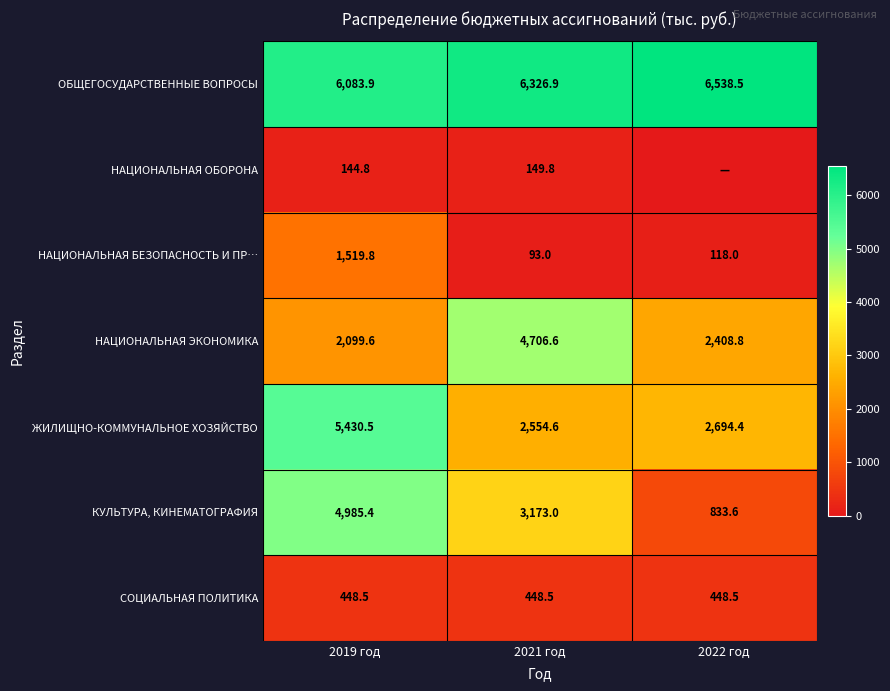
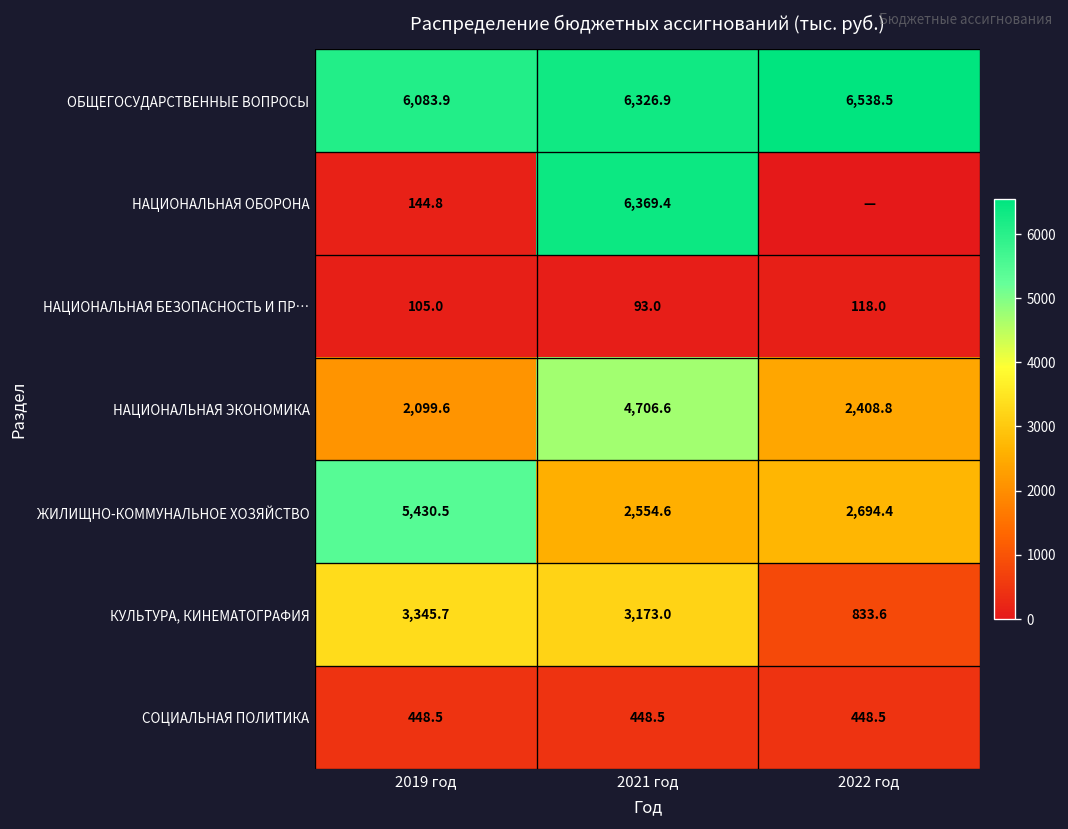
НАЦИОНАЛЬНАЯ ОБОРОНА, 2021 год: 149.8 -> 6,369.4
НАЦИОНАЛЬНАЯ БЕЗОПАСНОСТЬ И ПР…, 2019 год: 1,519.8 -> 105.0
КУЛЬТУРА, КИНЕМАТОГРАФИЯ, 2019 год: 4,985.4 -> 3,345.7
